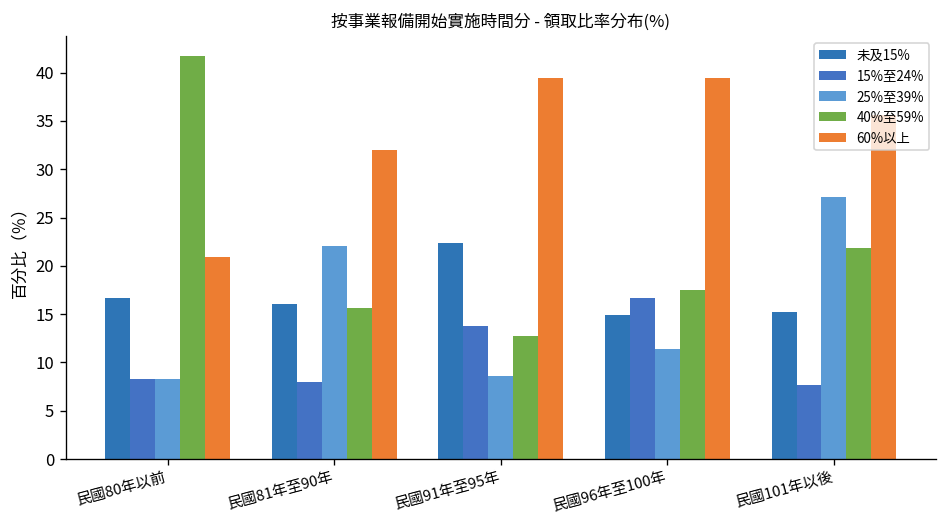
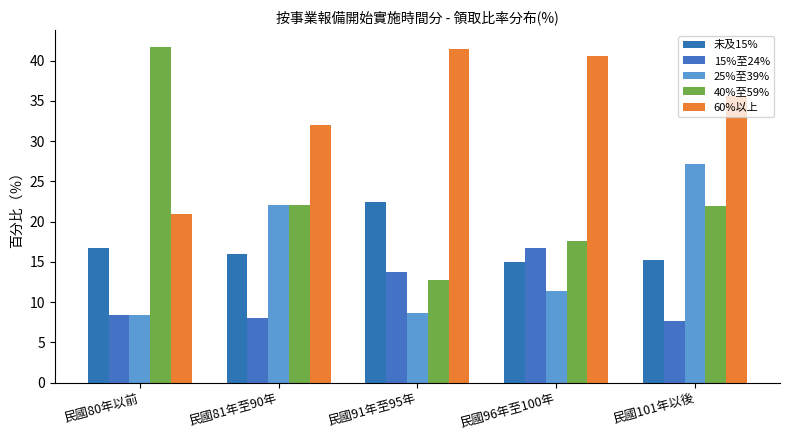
40%至59%, 民國81年至90年: 16 -> 22
60%以上, 民國91年至95年: 39 -> 41
60%以上, 民國96年至100年: 39 -> 41
